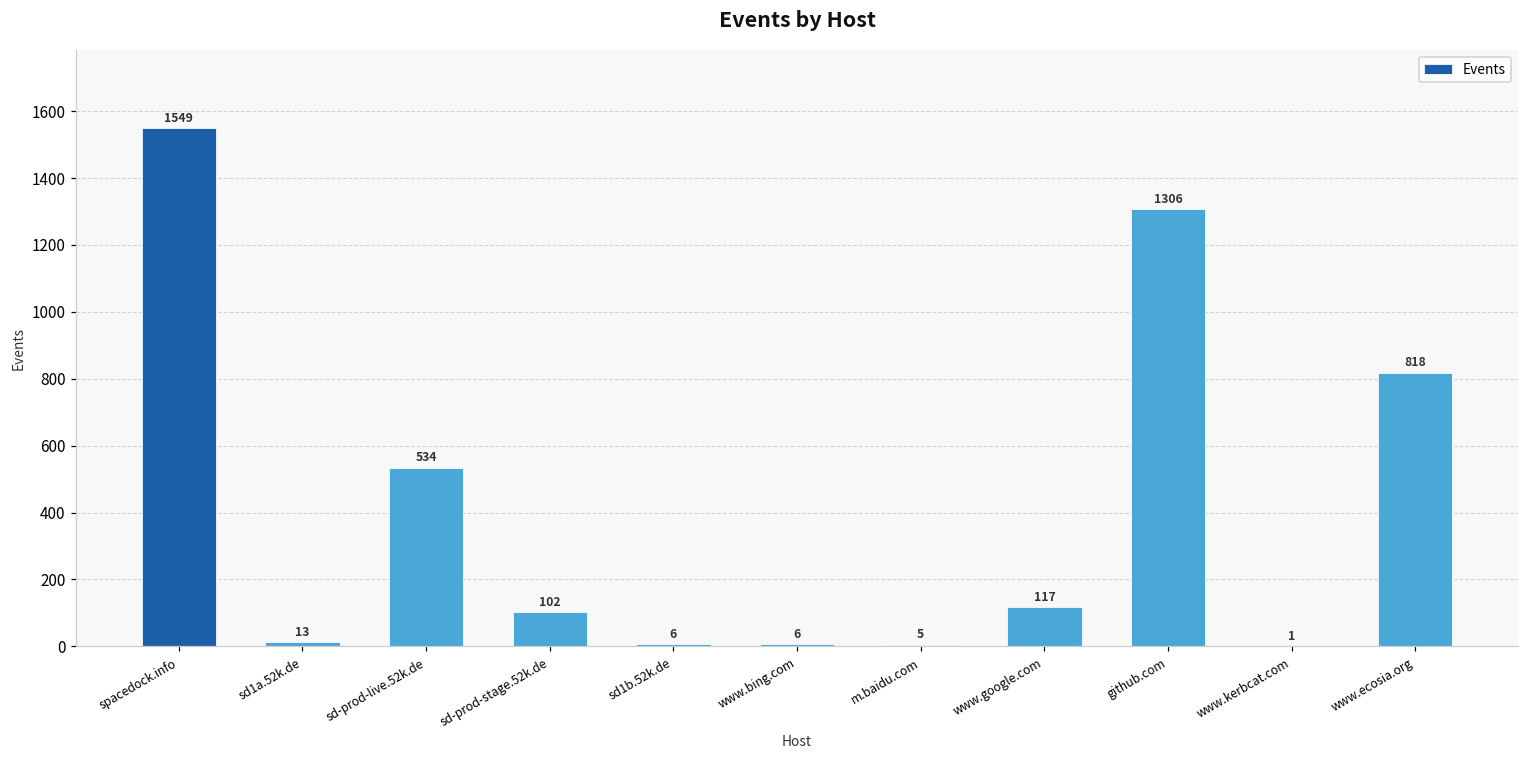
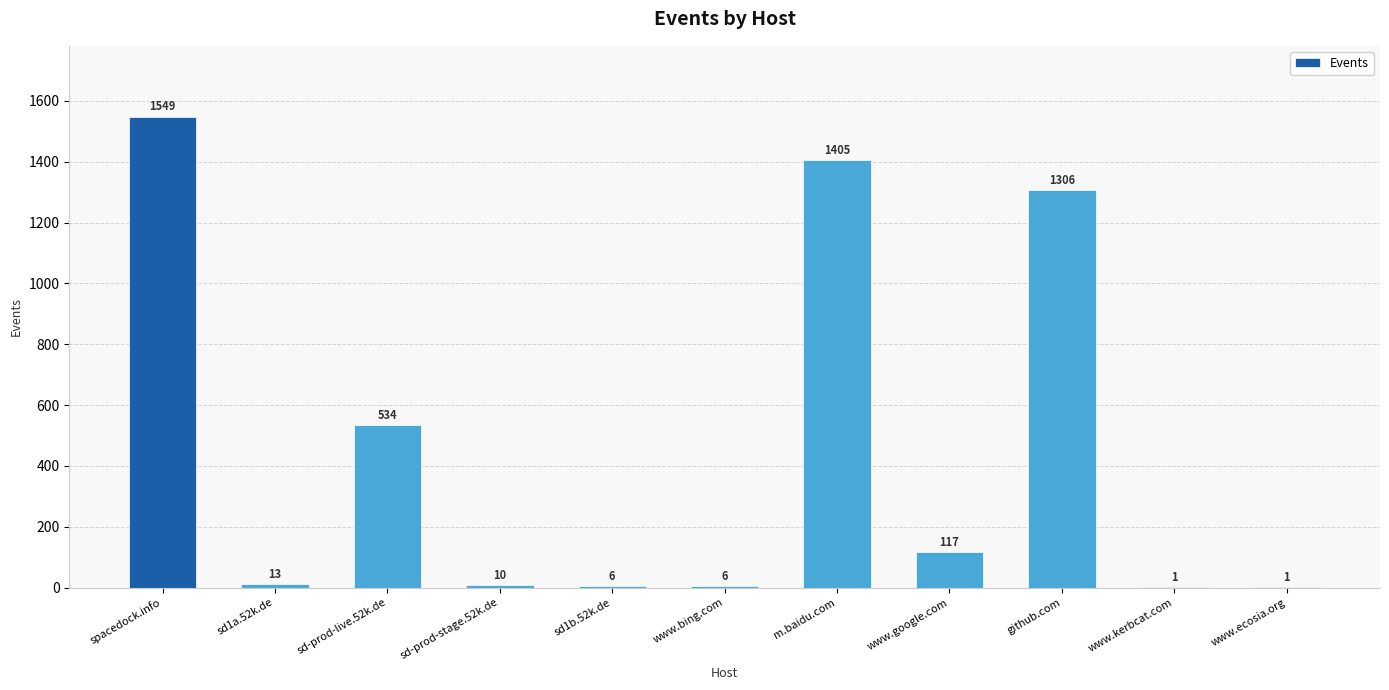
sd-prod-stage.52k.de: 102 -> 10
m.baidu.com: 5 -> 1405
www.ecosia.org: 818 -> 1
